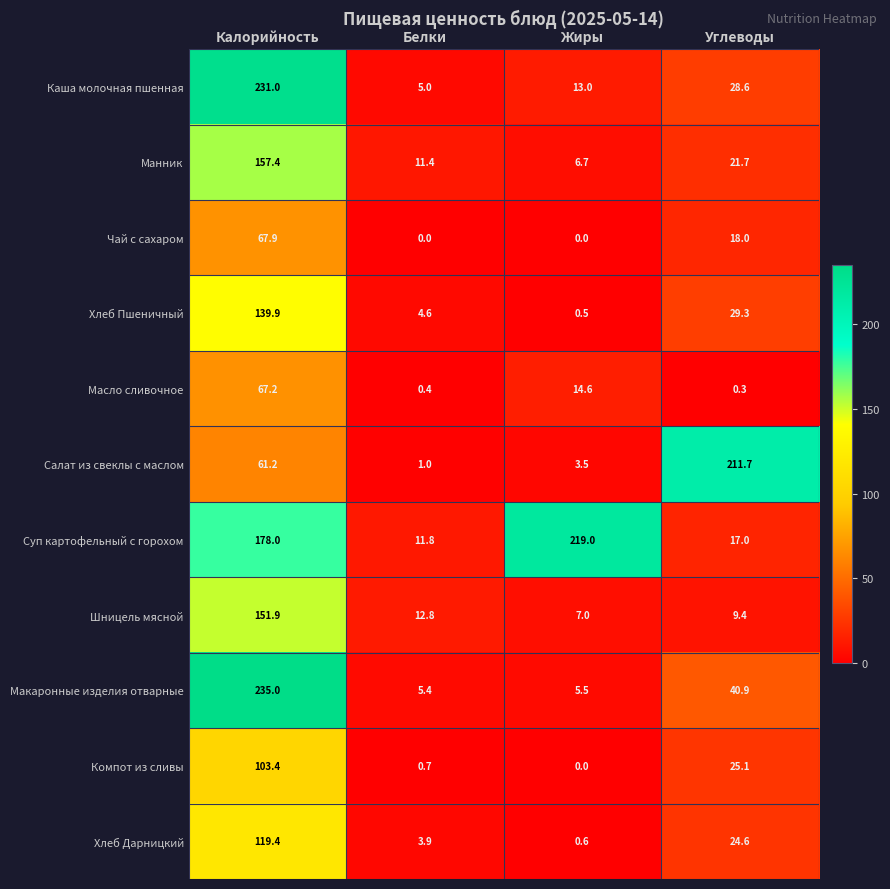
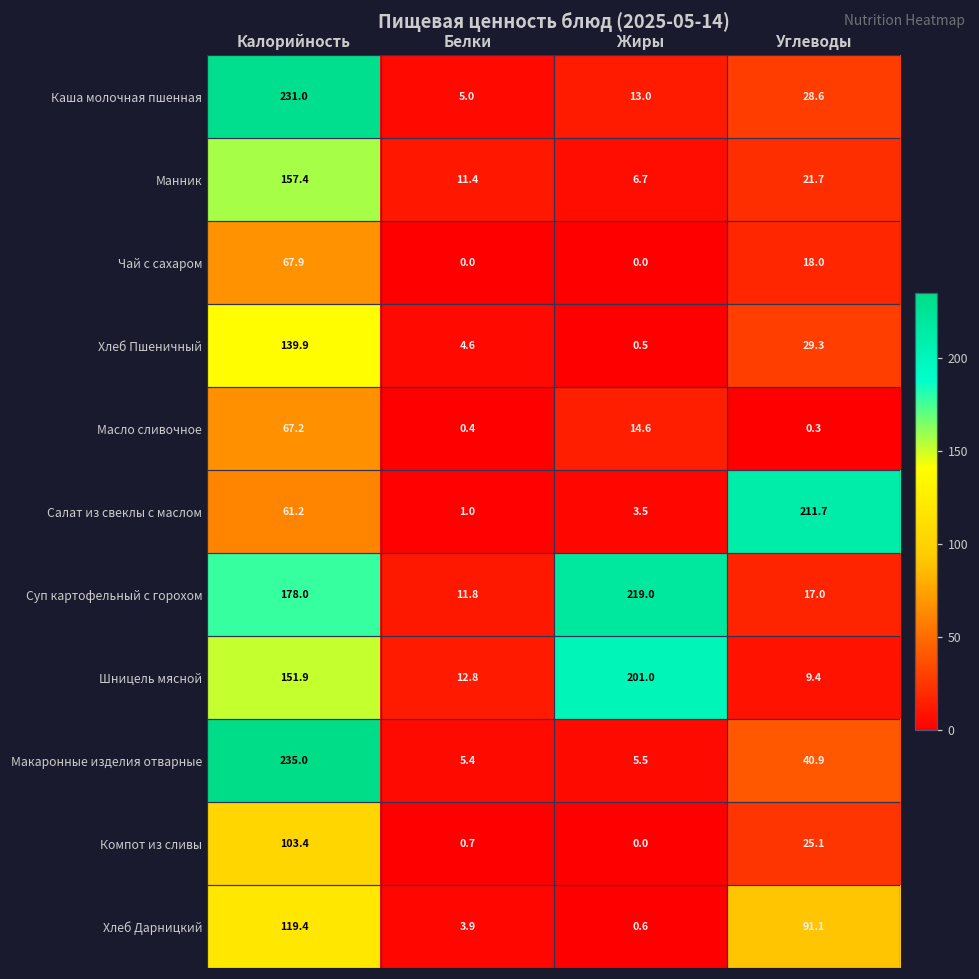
Шницель мясной, Жиры: 7.0 -> 201.0
Хлеб Дарницкий, Углеводы: 24.6 -> 91.1
